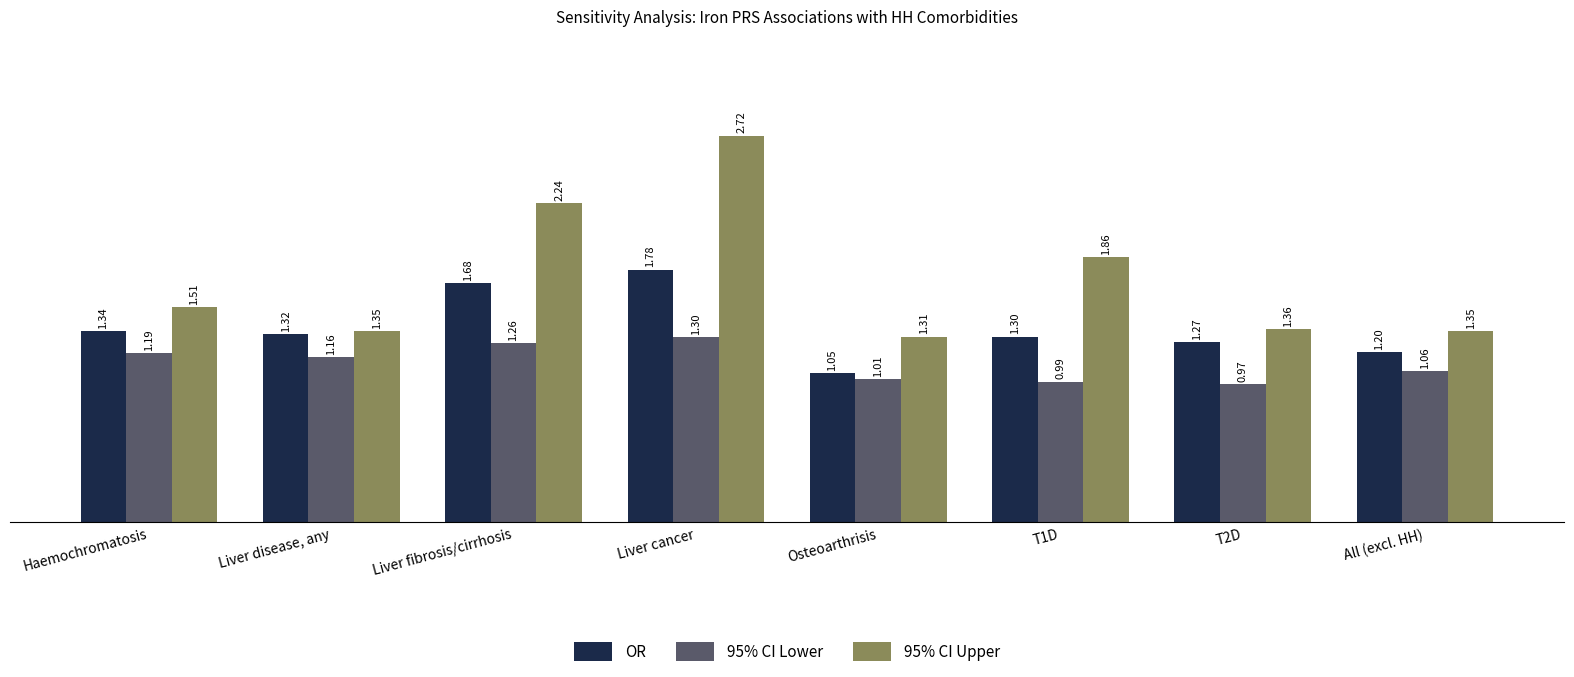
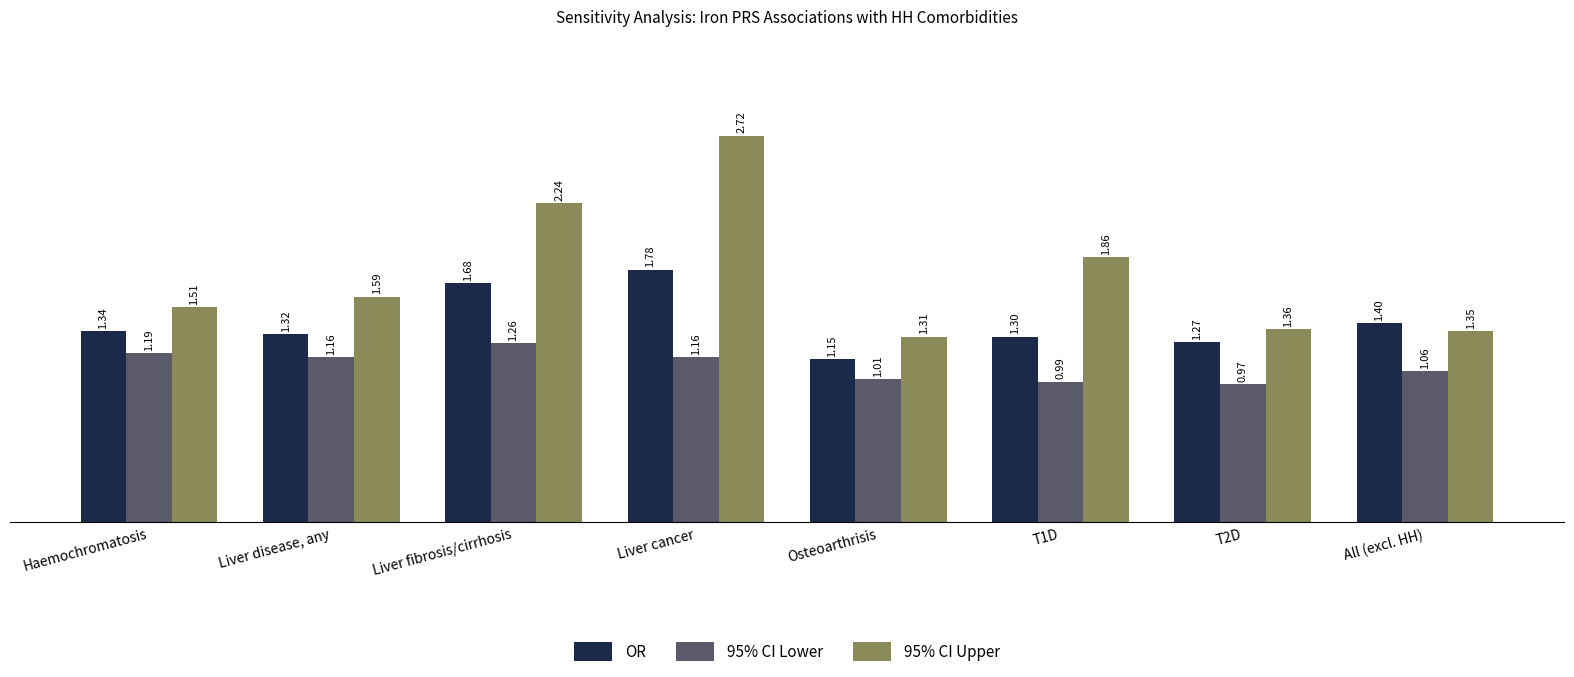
95% CI Upper, Liver disease, any: 1.35 -> 1.59
95% CI Lower, Liver cancer: 1.30 -> 1.16
OR, Osteoarthrisis: 1.05 -> 1.15
OR, All (excl. HH): 1.20 -> 1.40
